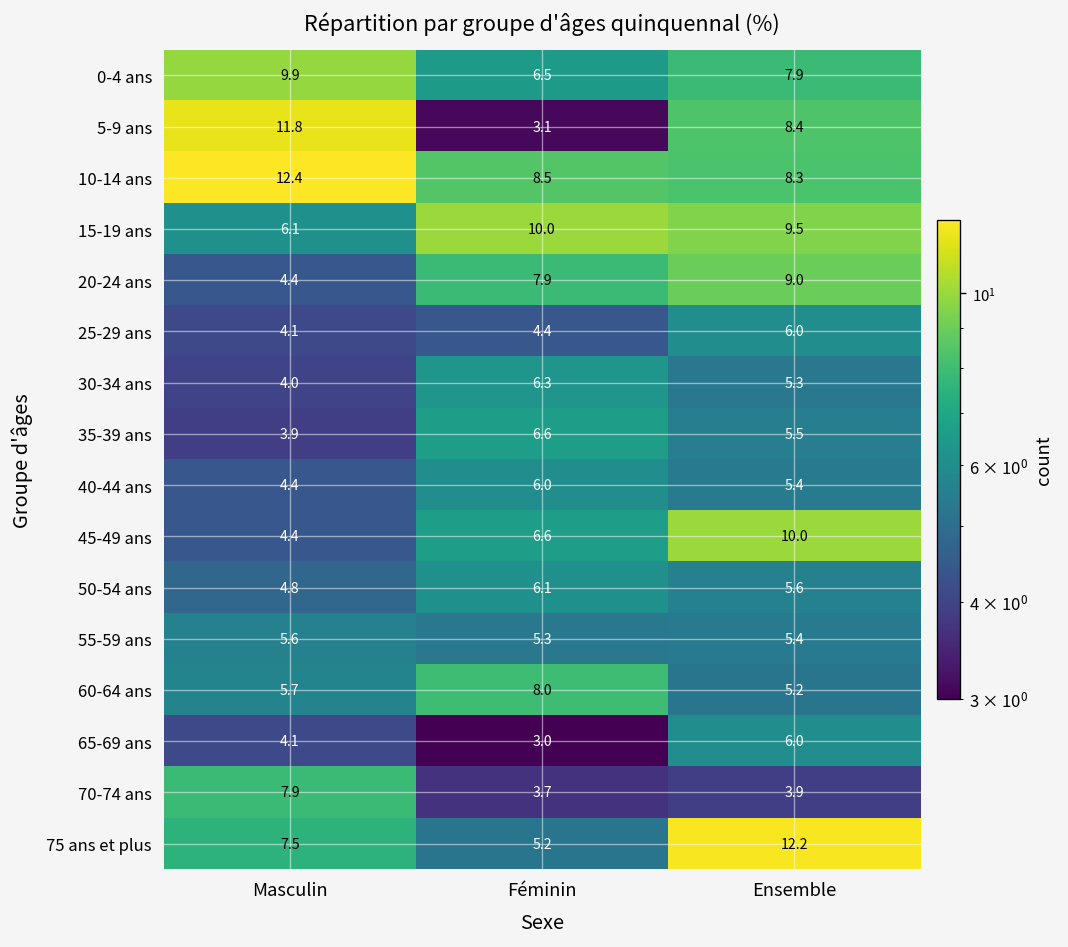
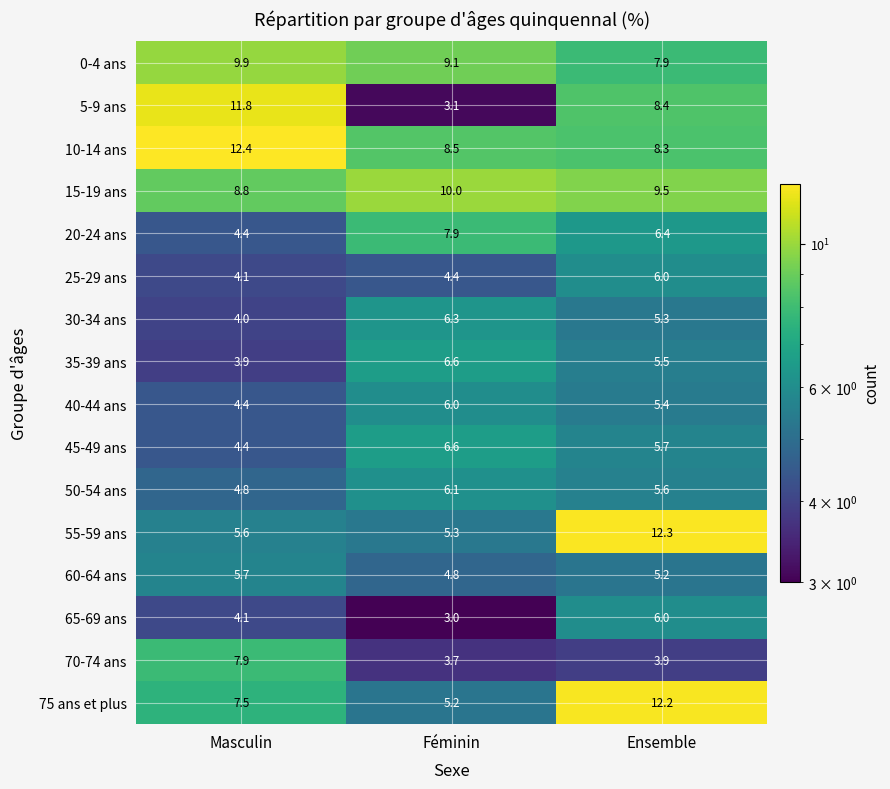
0-4 ans, Féminin: 6.5 -> 9.1
15-19 ans, Masculin: 6.1 -> 8.8
20-24 ans, Ensemble: 9.0 -> 6.4
45-49 ans, Ensemble: 10.0 -> 5.7
55-59 ans, Ensemble: 5.4 -> 12.3
60-64 ans, Féminin: 8.0 -> 4.8
